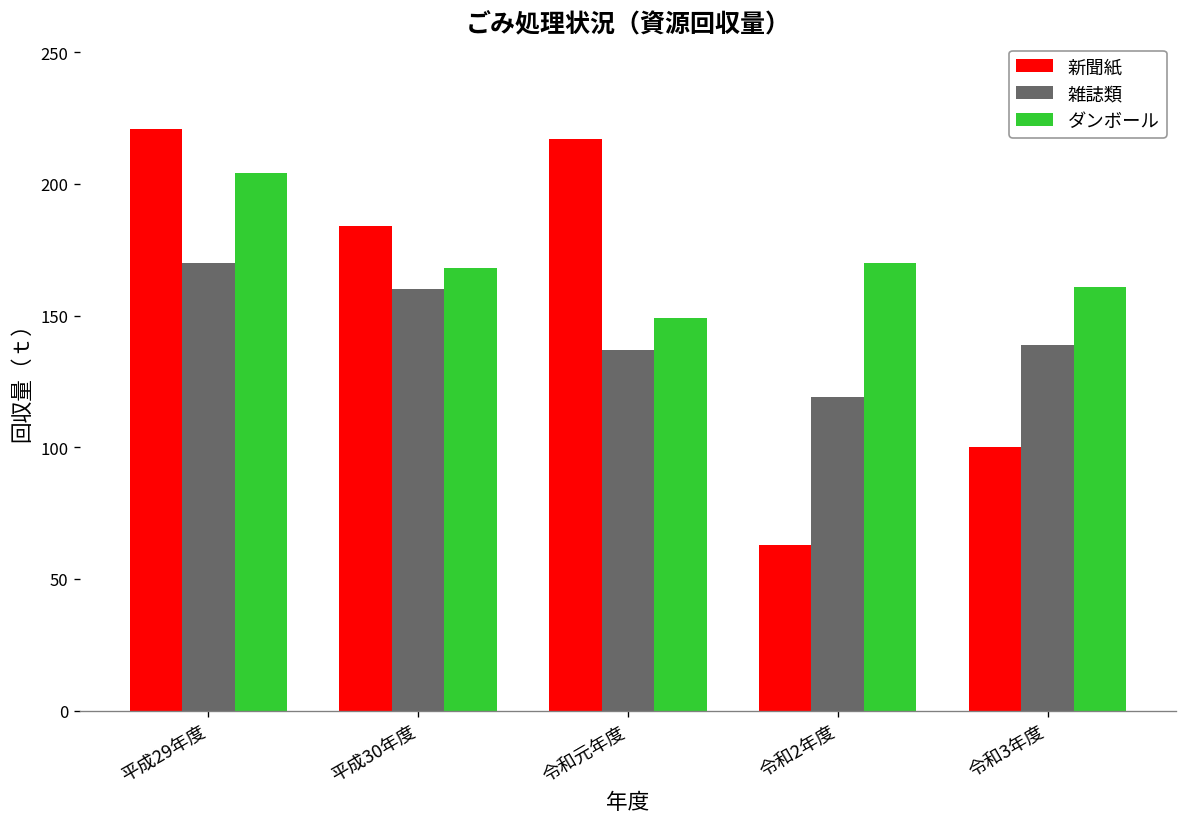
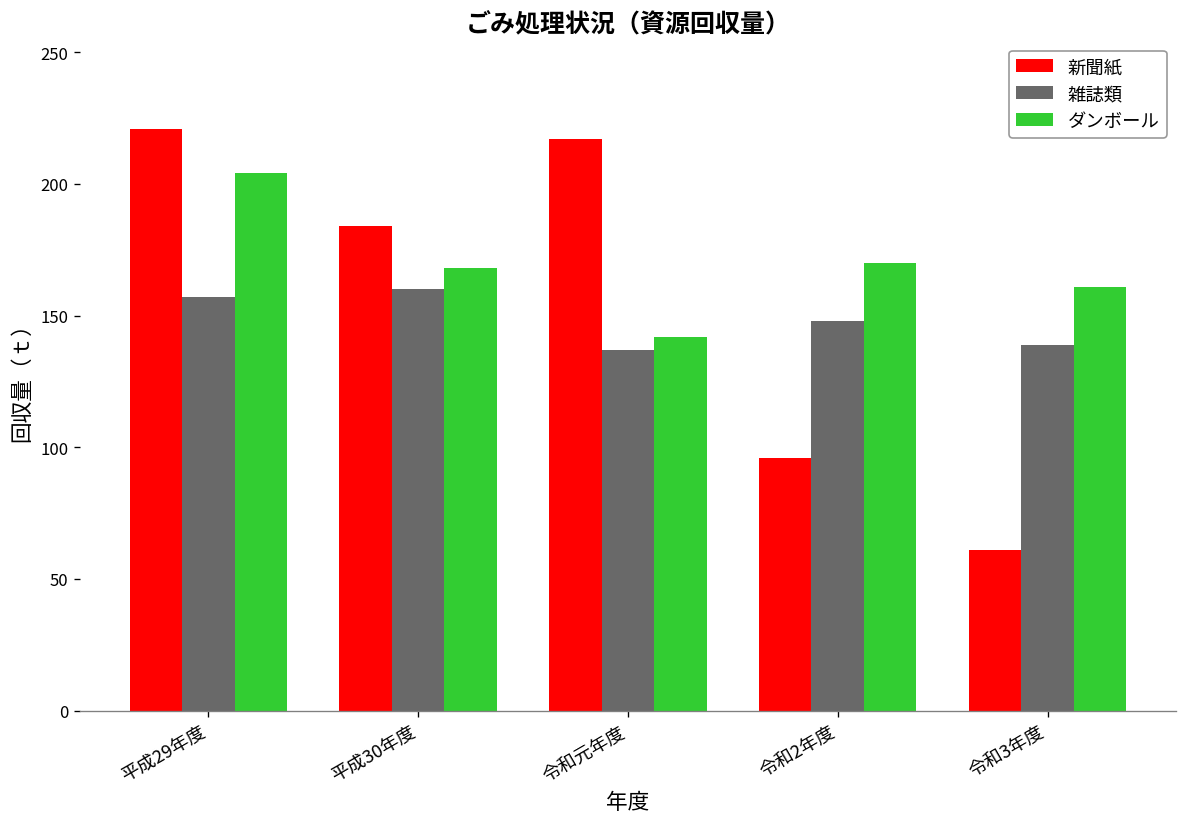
雑誌類, 平成29年度: 170 -> 157
ダンボール, 令和元年度: 149 -> 142
新聞紙, 令和2年度: 63 -> 96
雑誌類, 令和2年度: 119 -> 148
新聞紙, 令和3年度: 100 -> 61
